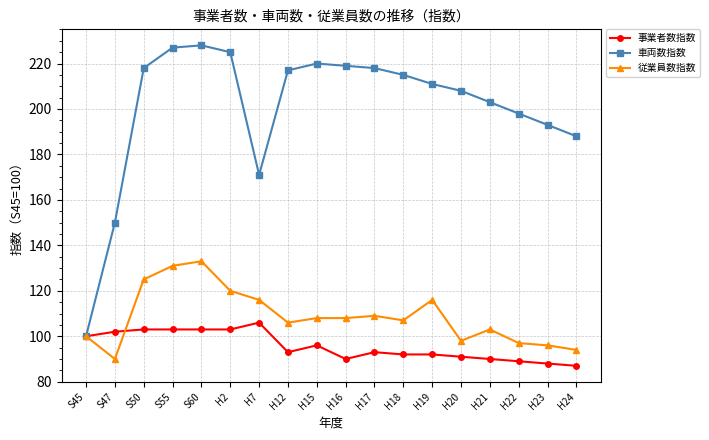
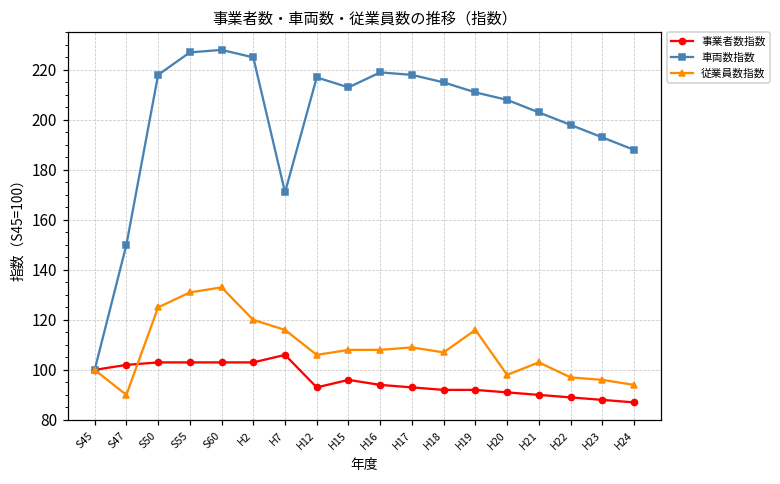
車両数指数, H15: 220 -> 213
事業者数指数, H16: 90 -> 94
